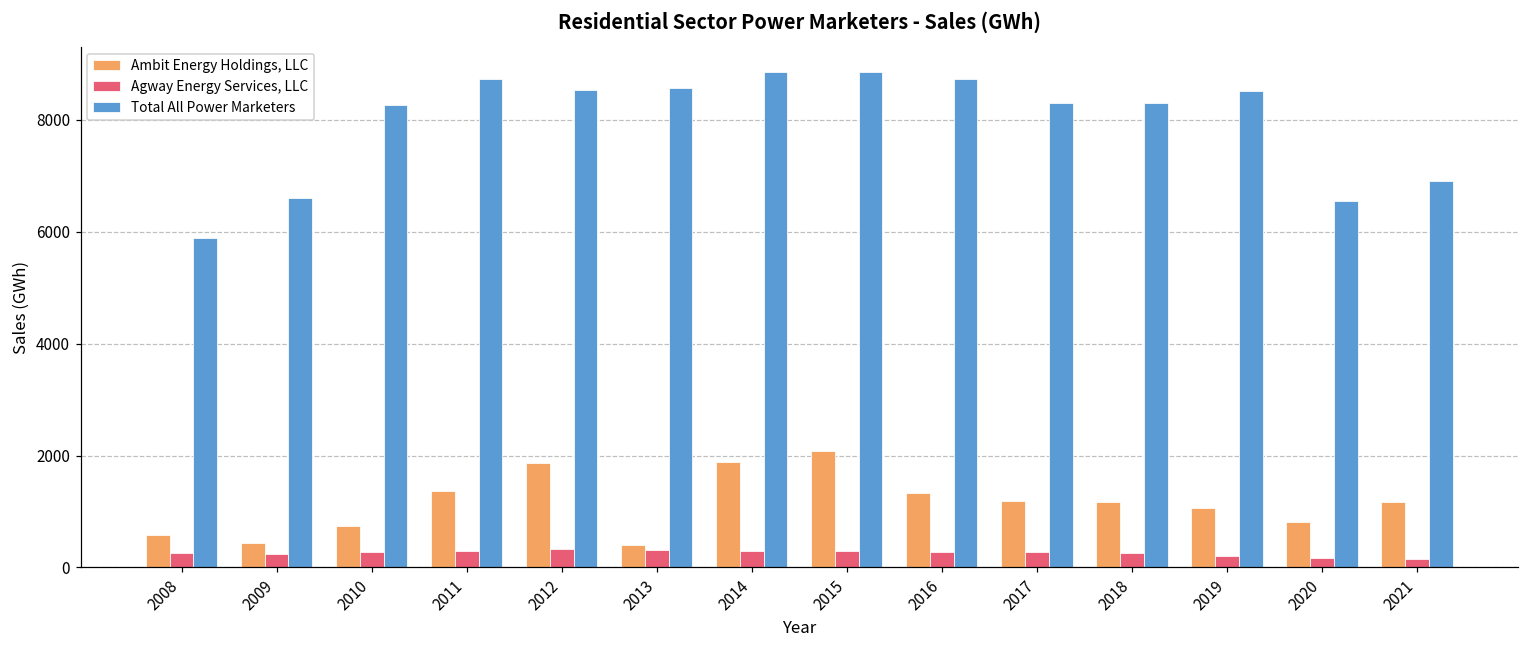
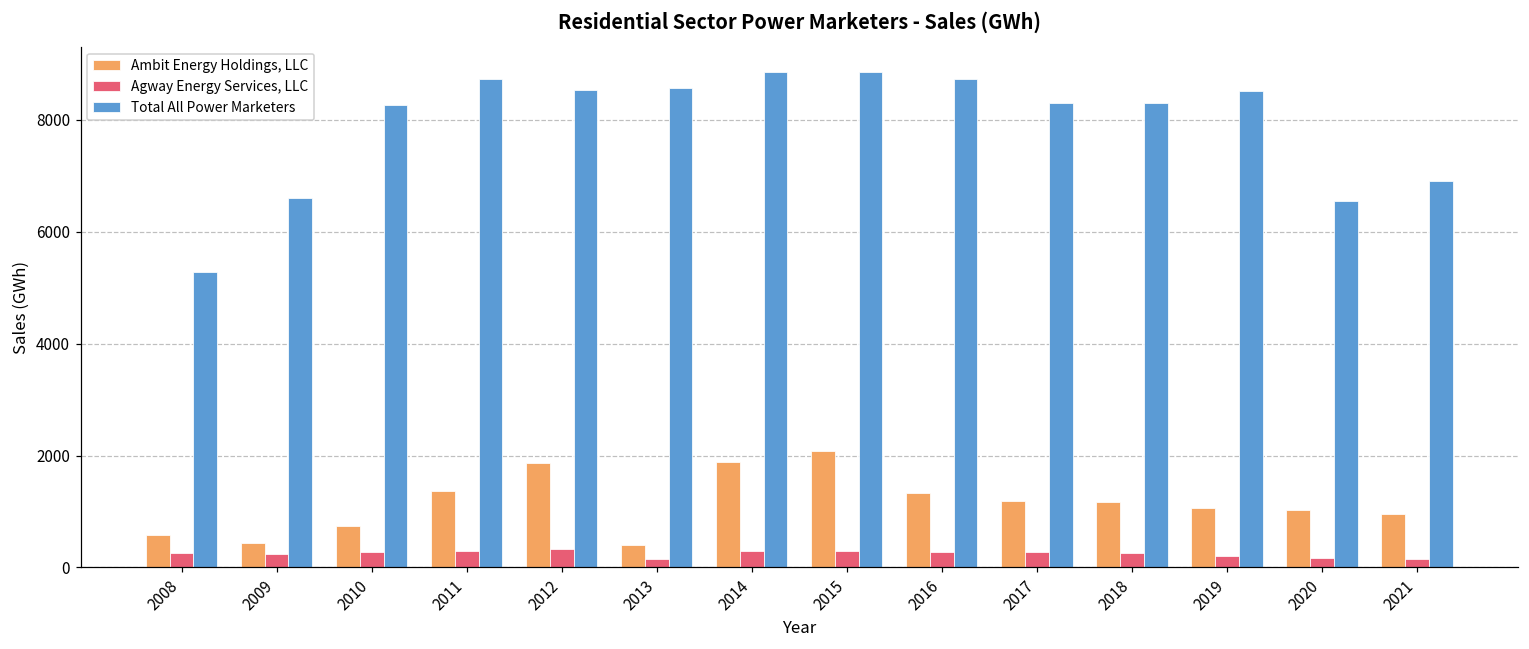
Total All Power Marketers, 2008: 5900 -> 5300
Agway Energy Services, LLC, 2013: 300 -> 200
Ambit Energy Holdings, LLC, 2020: 800 -> 1000
Ambit Energy Holdings, LLC, 2021: 1200 -> 1000
